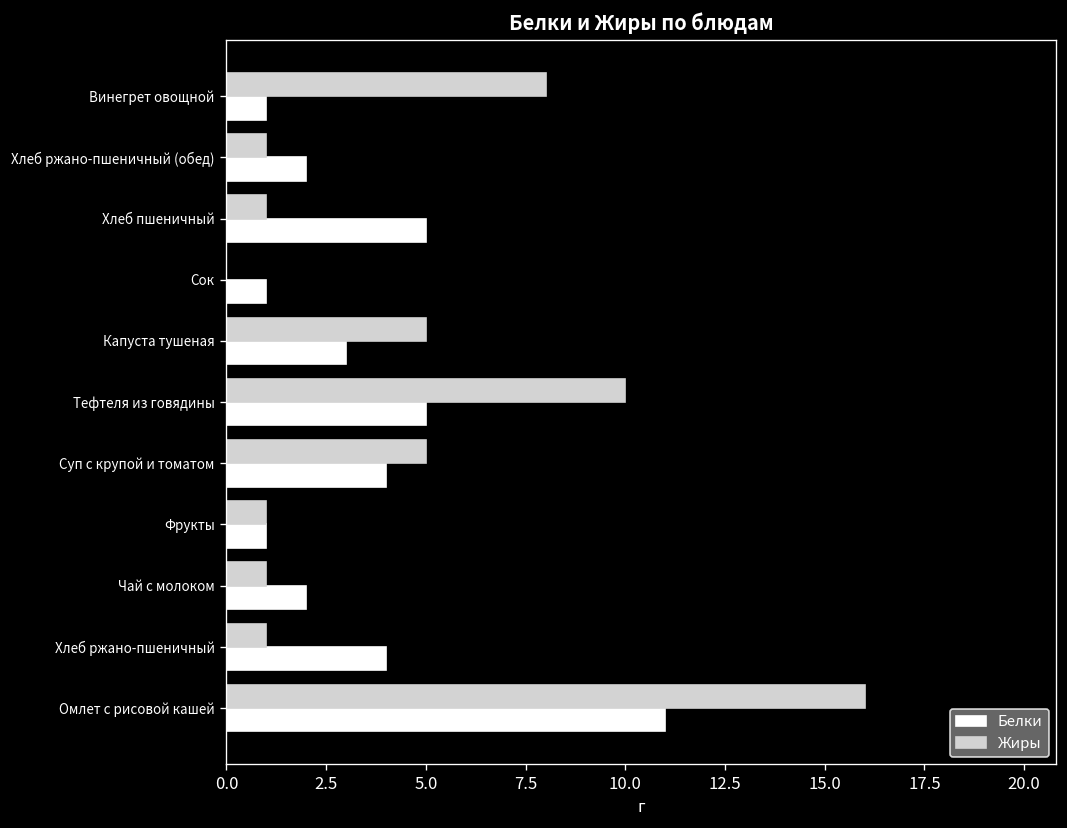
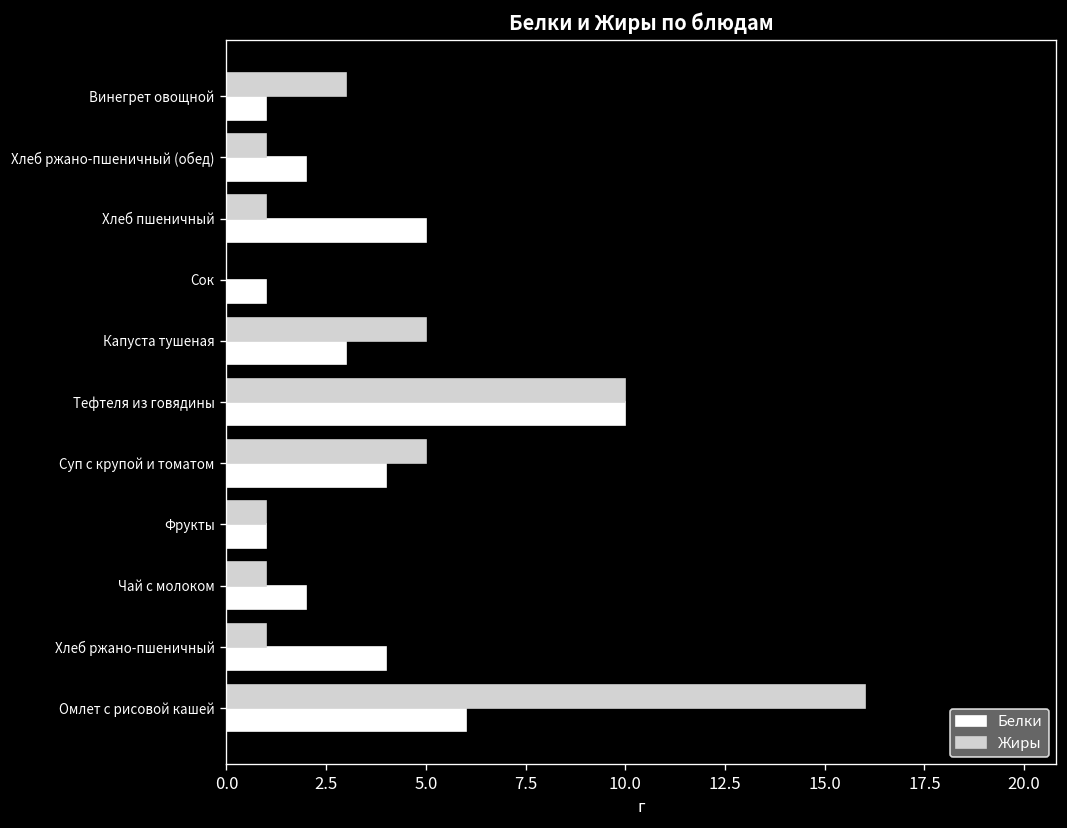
Жиры, Винегрет овощной: 8 -> 3
Белки, Тефтеля из говядины: 5 -> 10
Белки, Омлет с рисовой кашей: 11 -> 6
